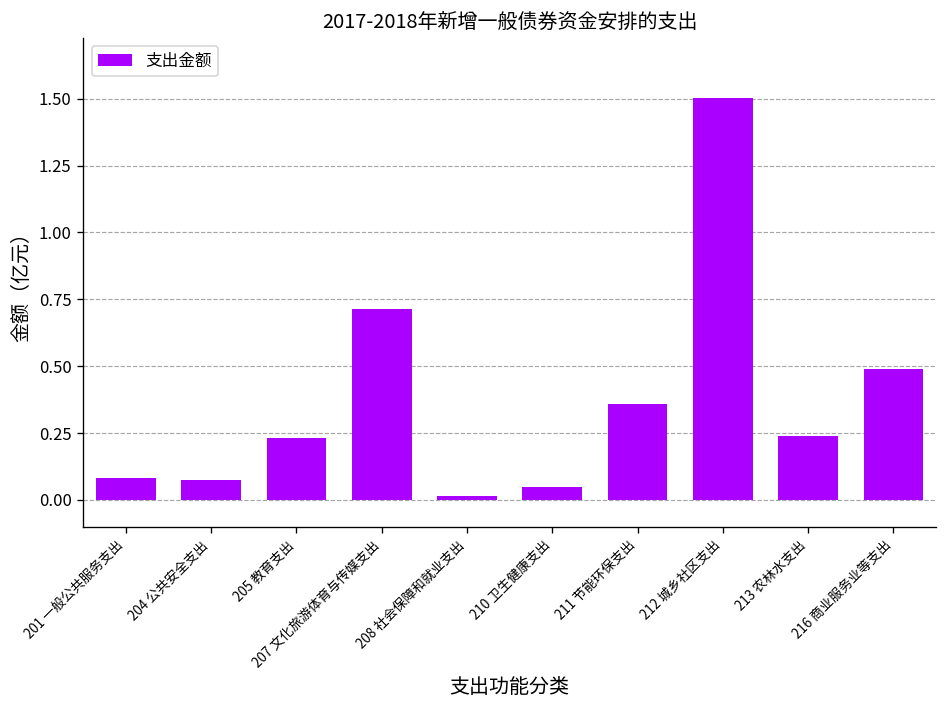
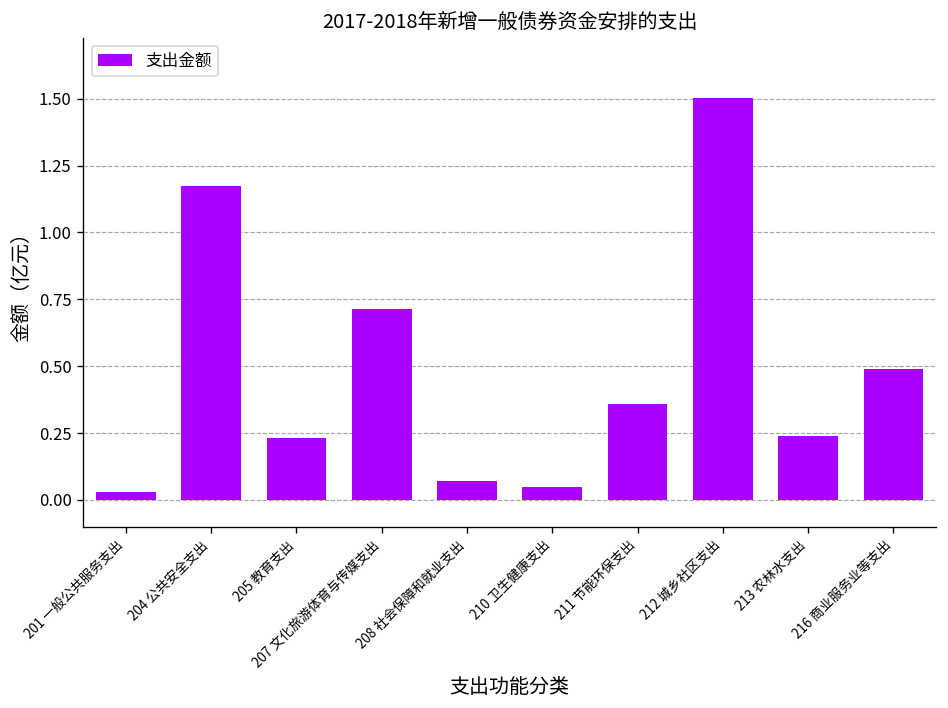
201 一般公共服务支出: 0.08 -> 0.03
204 公共安全支出: 0.08 -> 1.17
208 社会保障和就业支出: 0.02 -> 0.07
